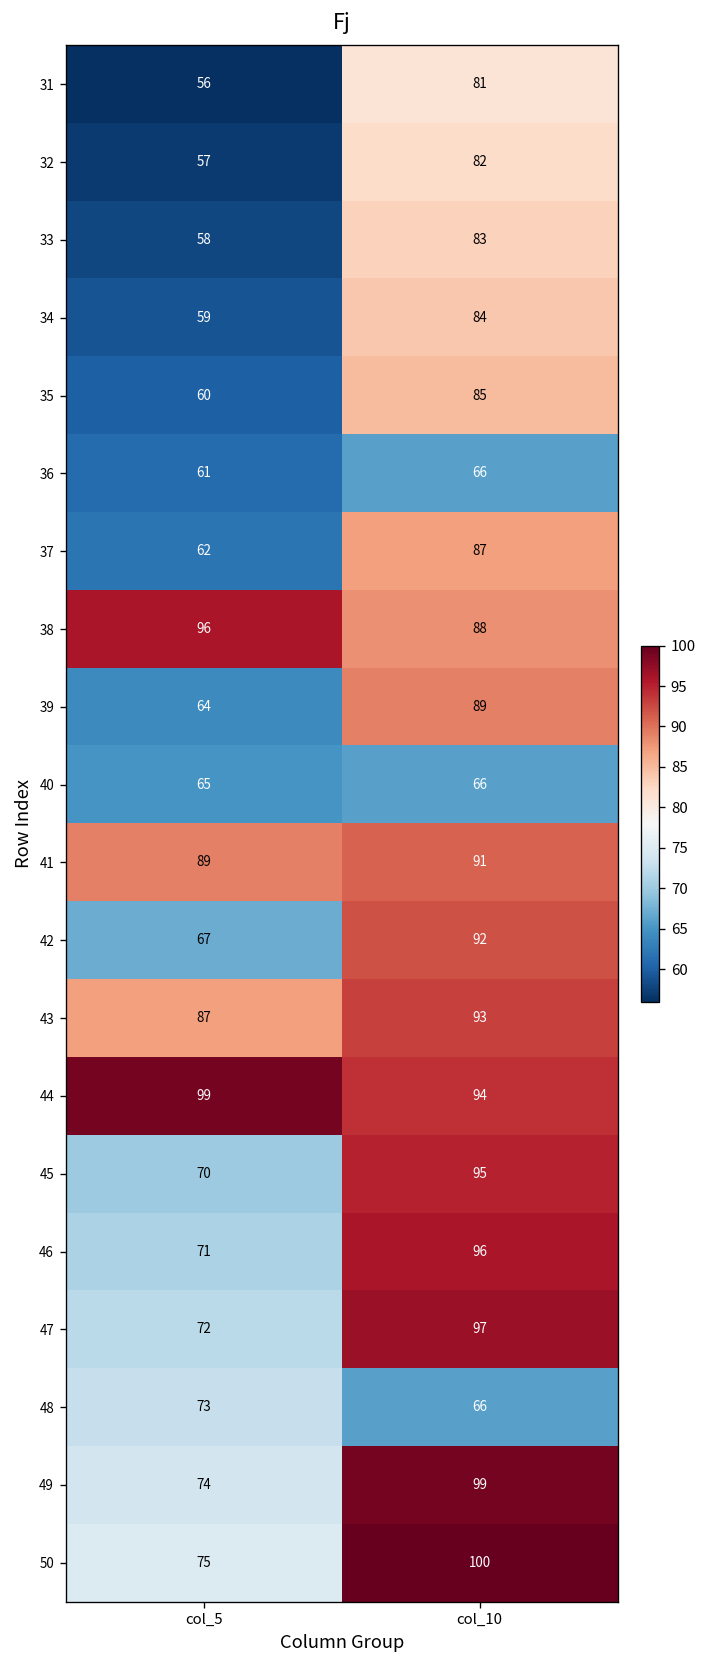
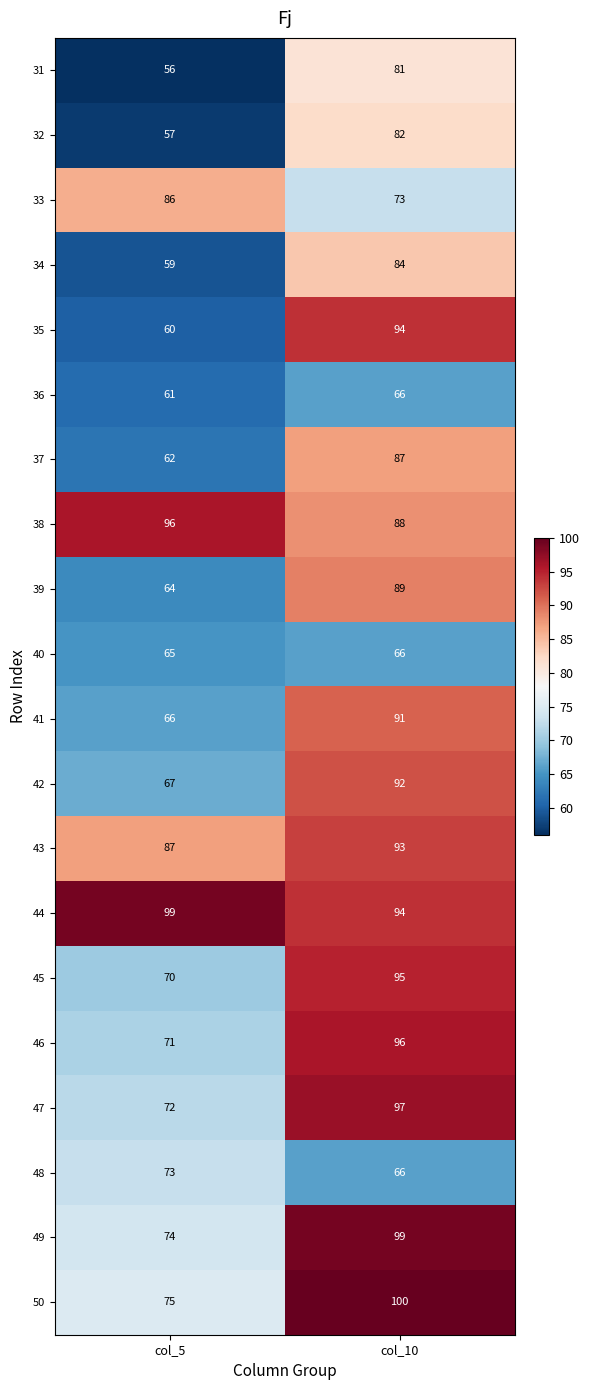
33, col_5: 58 -> 86
33, col_10: 83 -> 73
35, col_10: 85 -> 94
41, col_5: 89 -> 66
